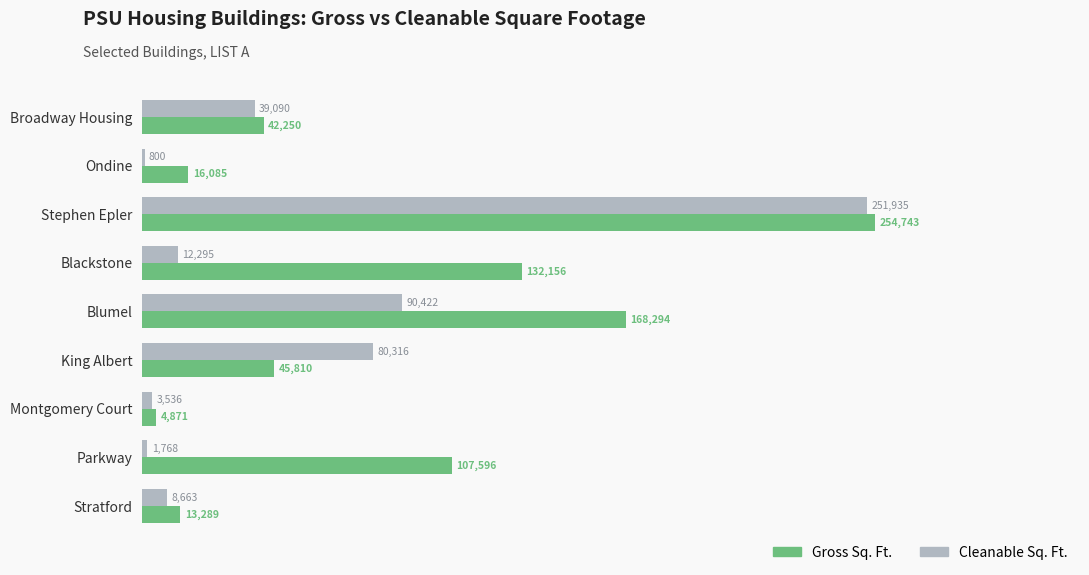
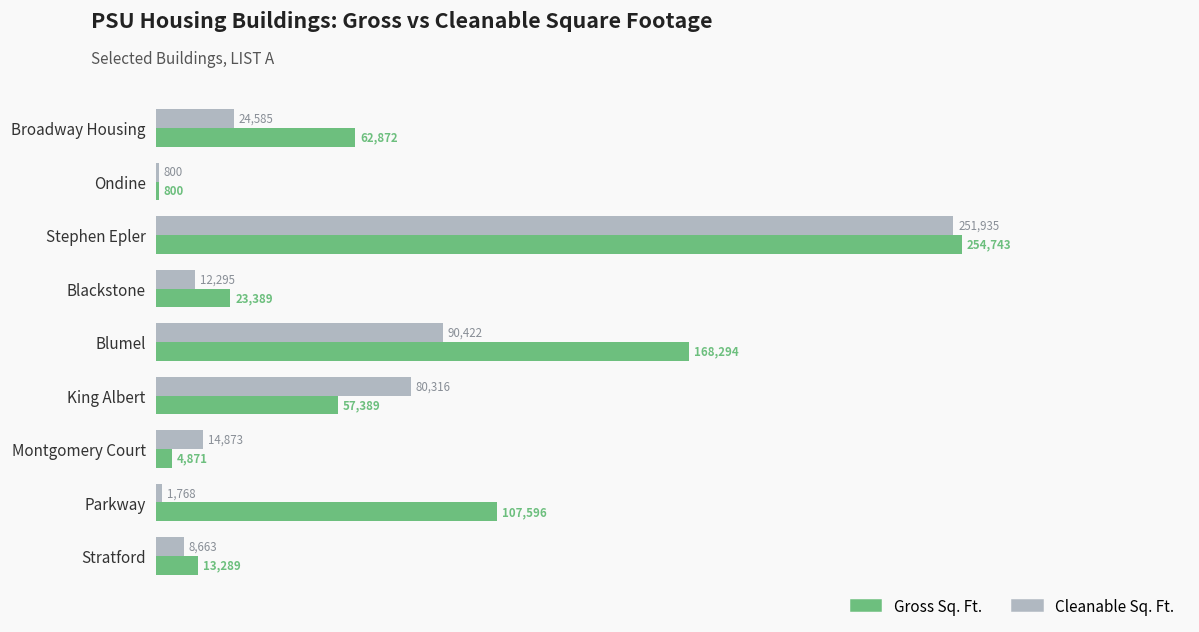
Cleanable Sq. Ft., Broadway Housing: 39,090 -> 24,585
Gross Sq. Ft., Broadway Housing: 42,250 -> 62,872
Gross Sq. Ft., Ondine: 16,085 -> 800
Gross Sq. Ft., Blackstone: 132,156 -> 23,389
Gross Sq. Ft., King Albert: 45,810 -> 57,389
Cleanable Sq. Ft., Montgomery Court: 3,536 -> 14,873
